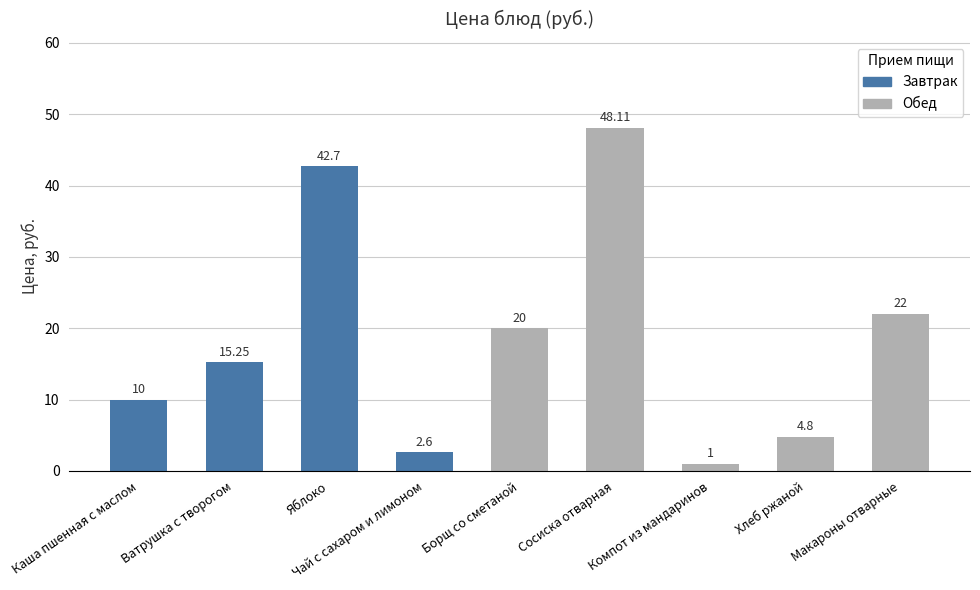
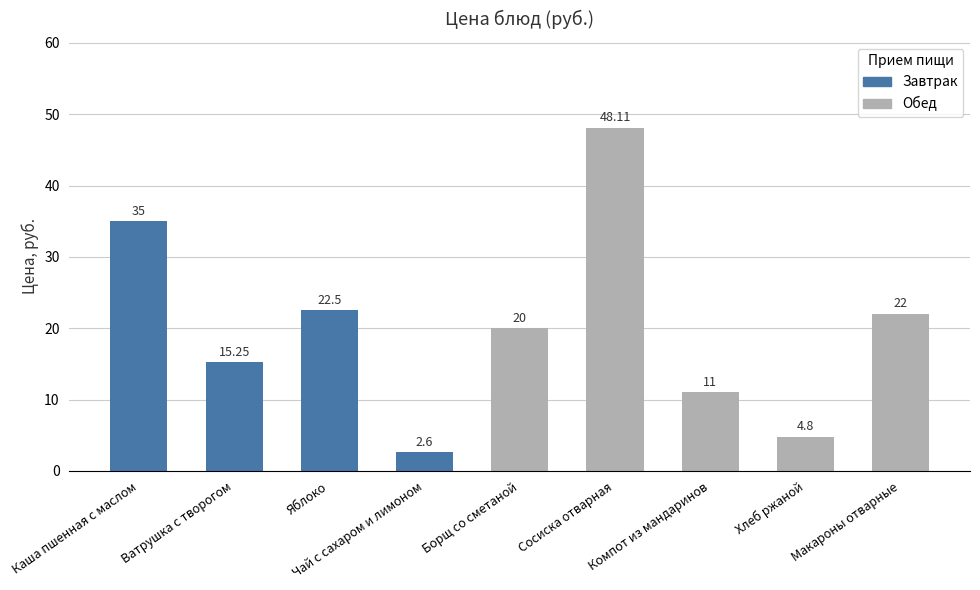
Каша пшенная с маслом: 10 -> 35
Яблоко: 42.7 -> 22.5
Компот из мандаринов: 1 -> 11
